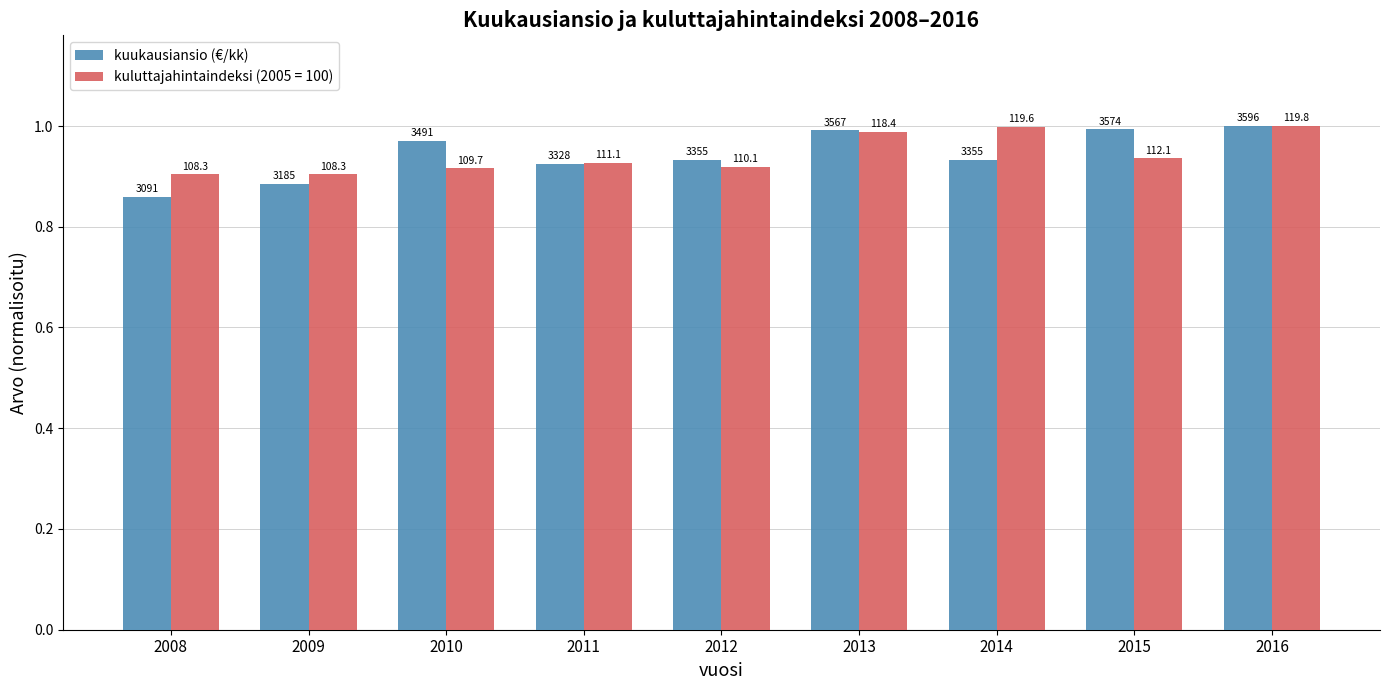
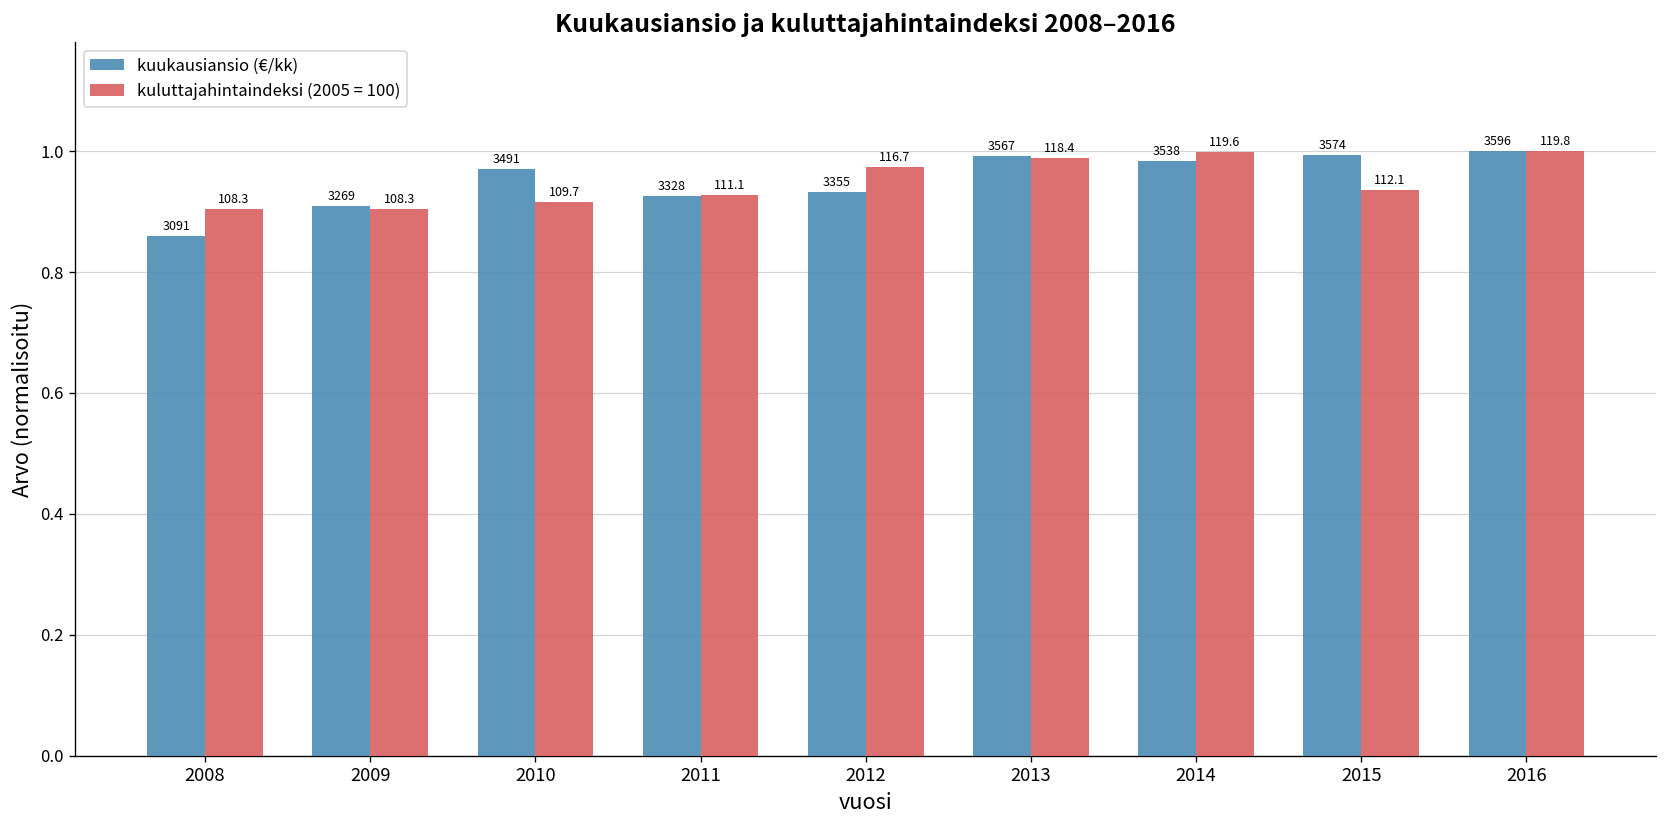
kuukausiansio (€/kk), 2009: 3185 -> 3269
kuluttajahintaindeksi (2005 = 100), 2012: 110.1 -> 116.7
kuukausiansio (€/kk), 2014: 3355 -> 3538
